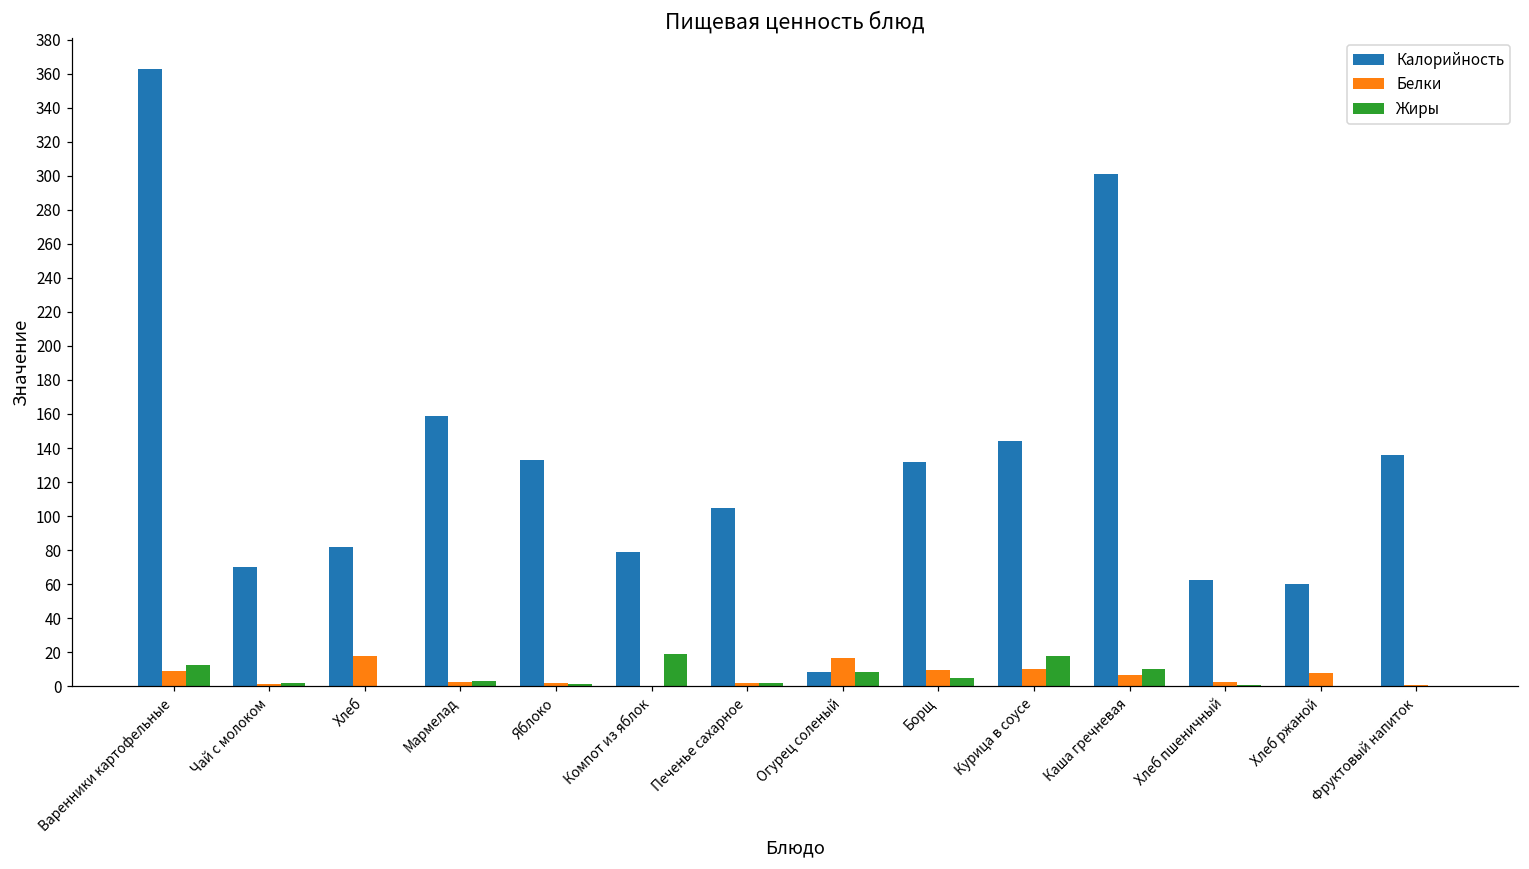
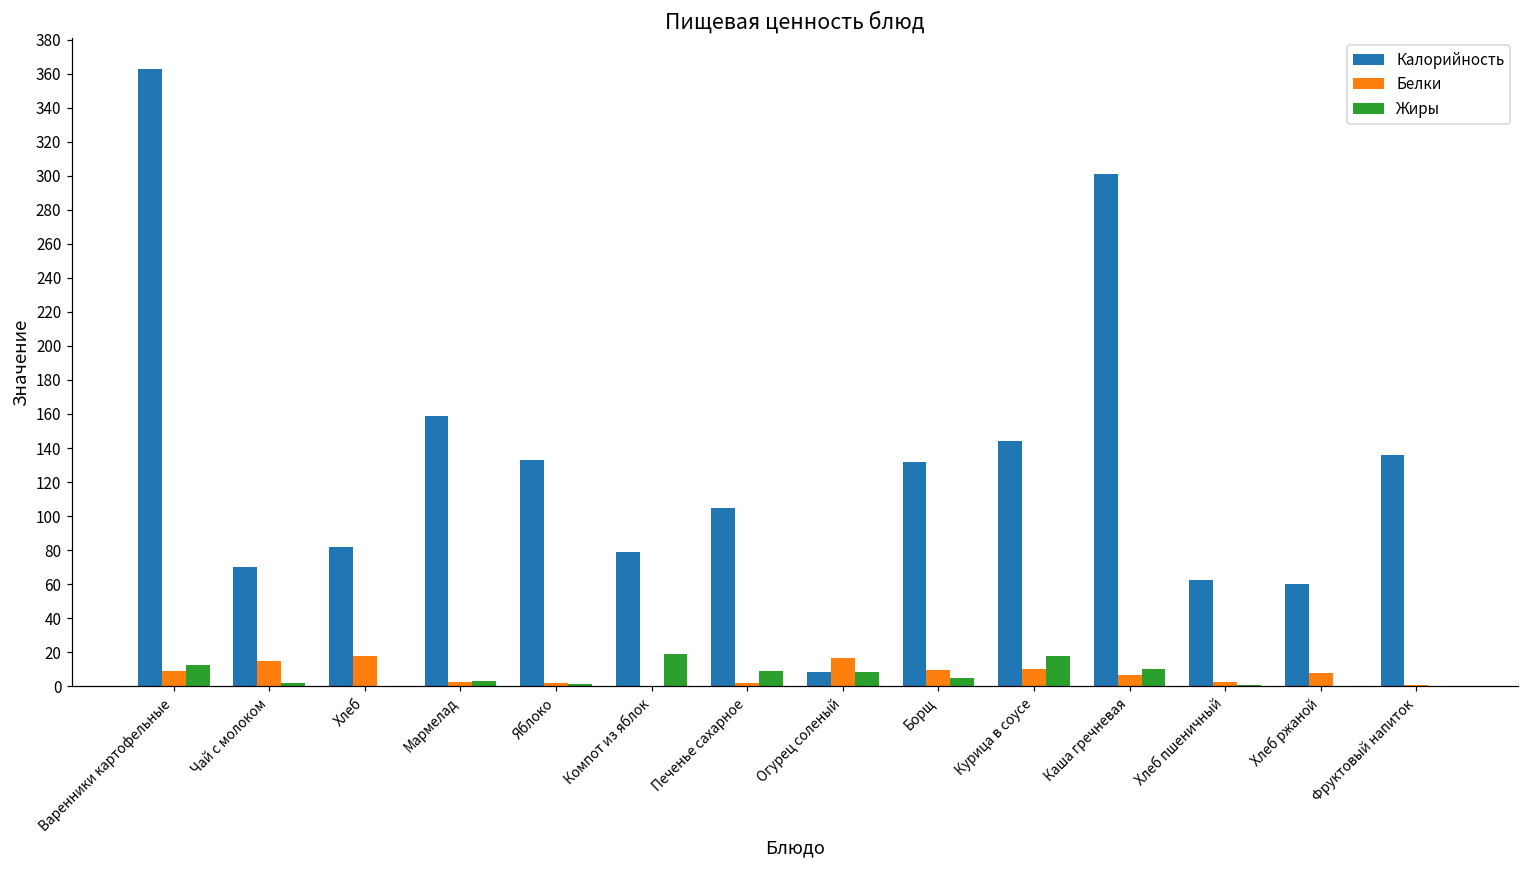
Белки, Чай с молоком: 1 -> 15
Жиры, Печенье сахарное: 2 -> 9
